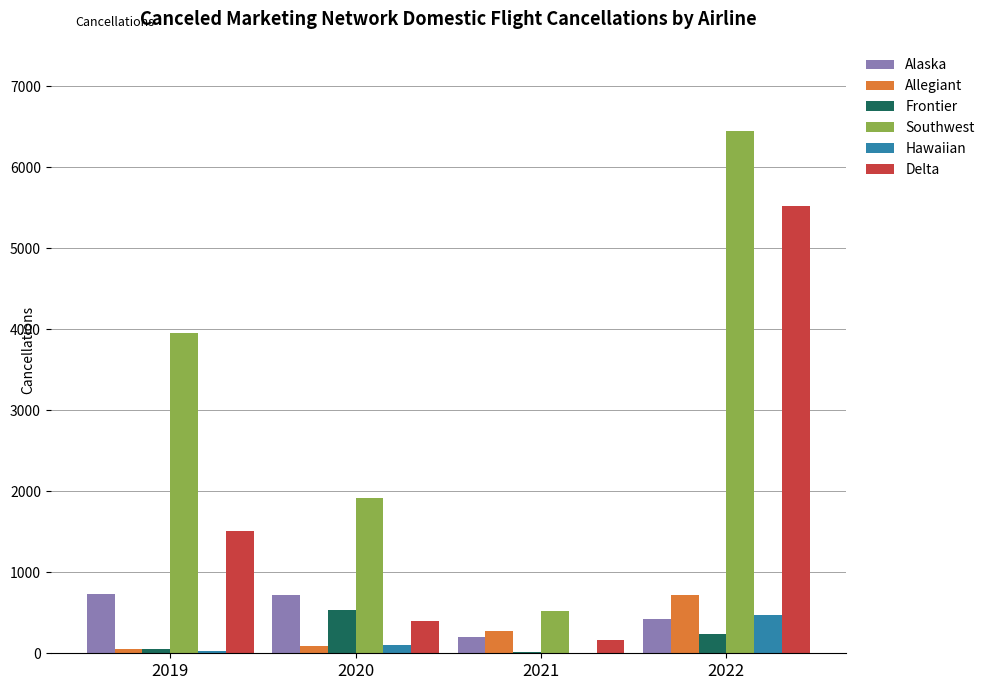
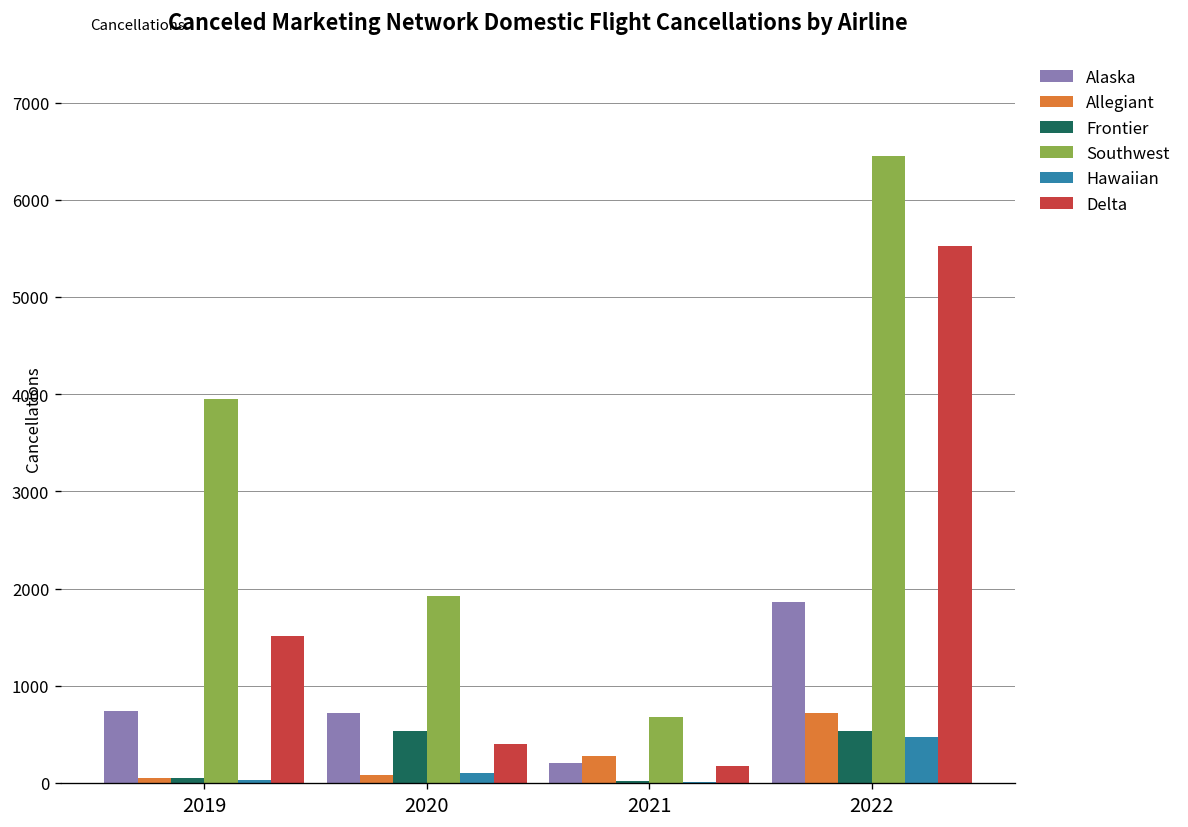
Southwest, 2021: 500 -> 700
Alaska, 2022: 400 -> 1900
Frontier, 2022: 200 -> 500
